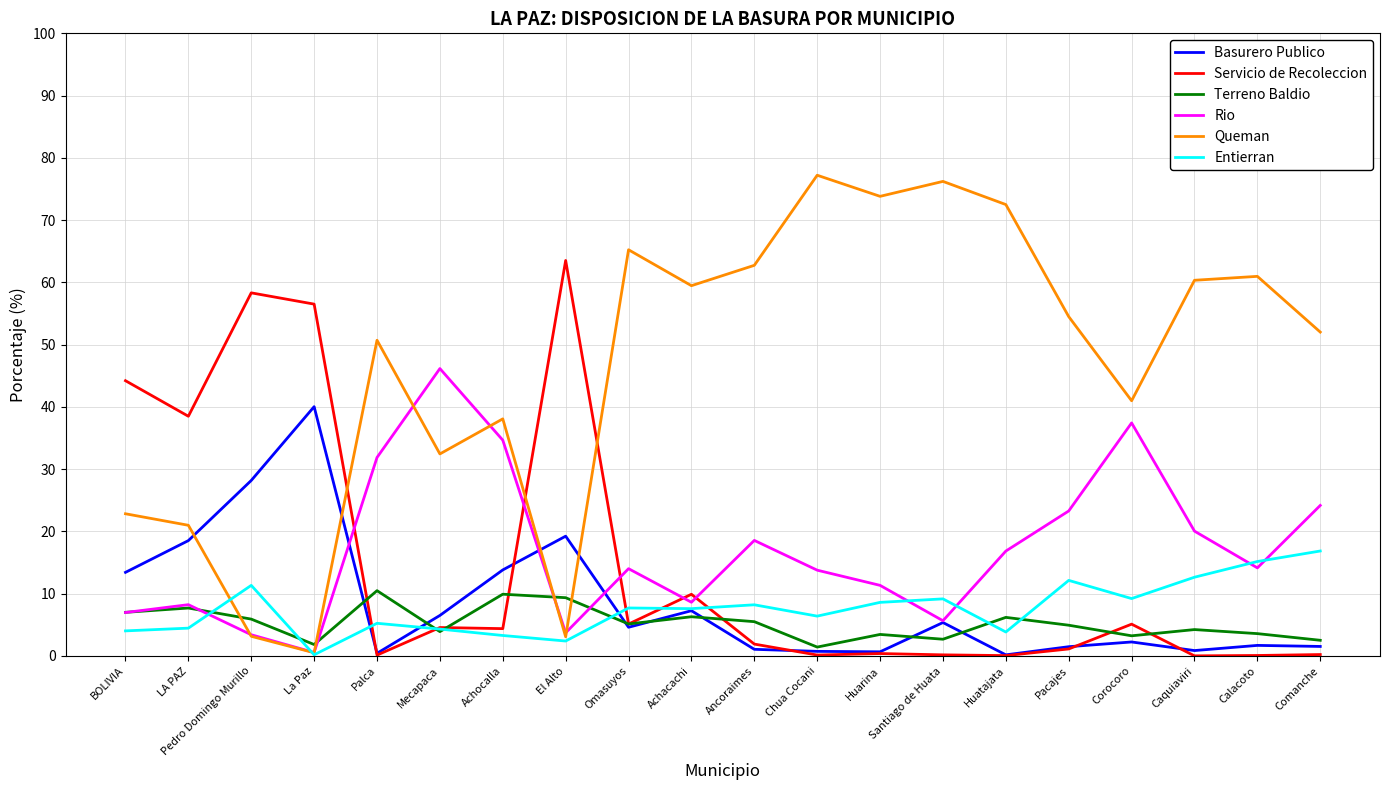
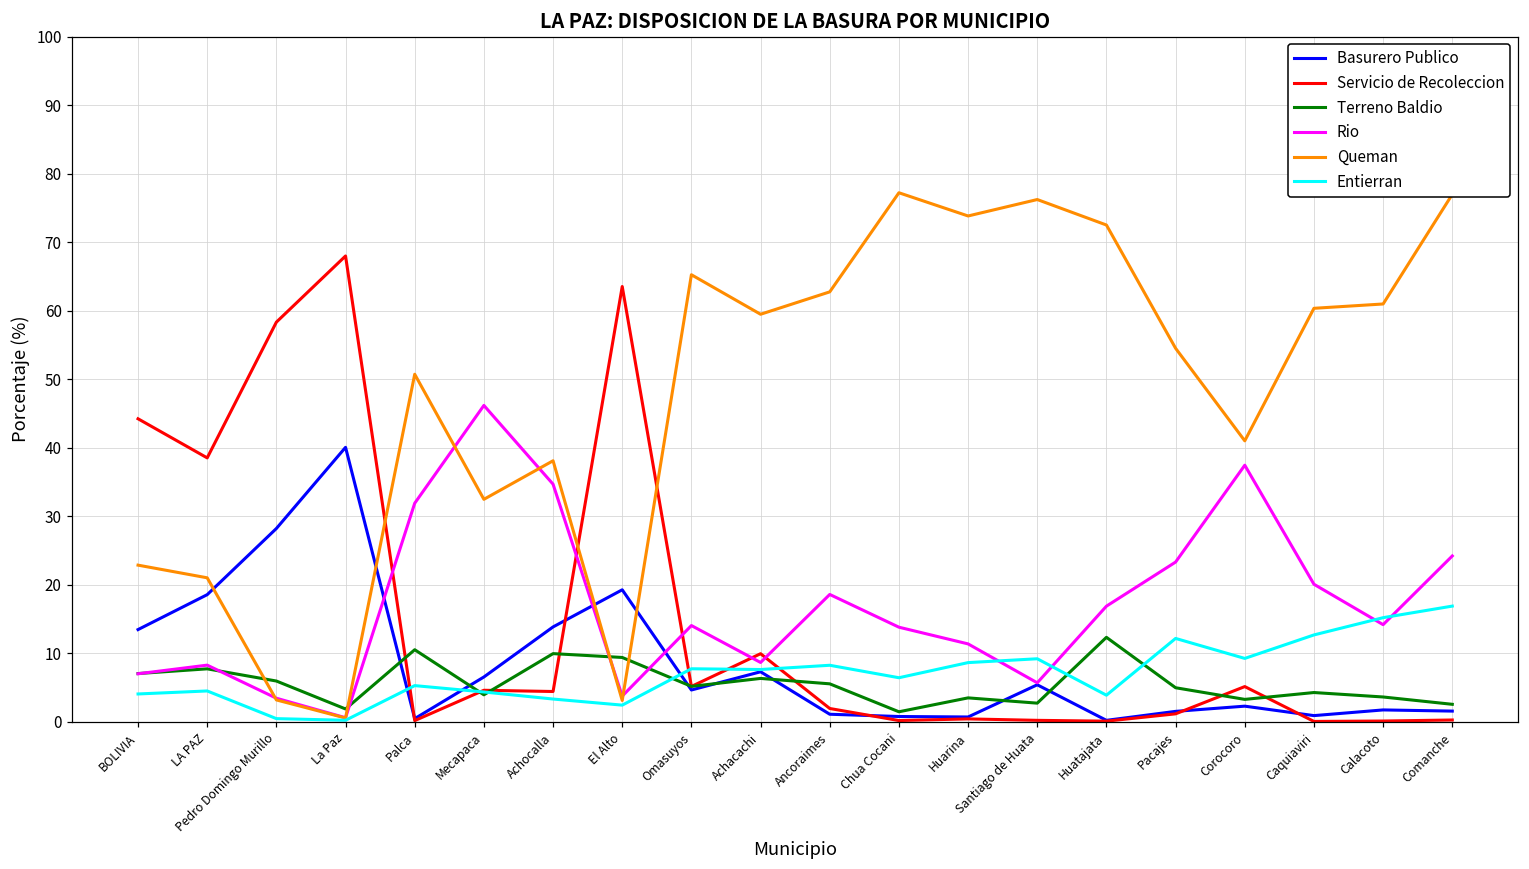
Entierran, Pedro Domingo Murillo: 11 -> 0
Servicio de Recoleccion, La Paz: 57 -> 68
Terreno Baldio, Huatajata: 6 -> 12
Queman, Comanche: 52 -> 77
